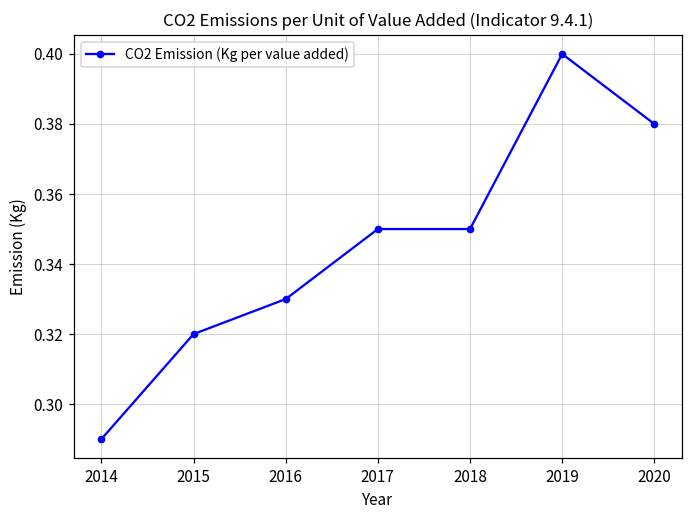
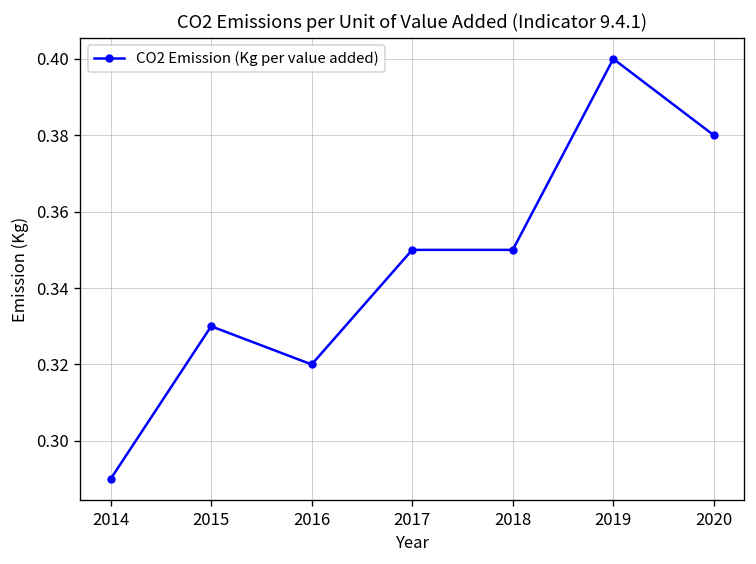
2015: 0.32 -> 0.33
2016: 0.33 -> 0.32
